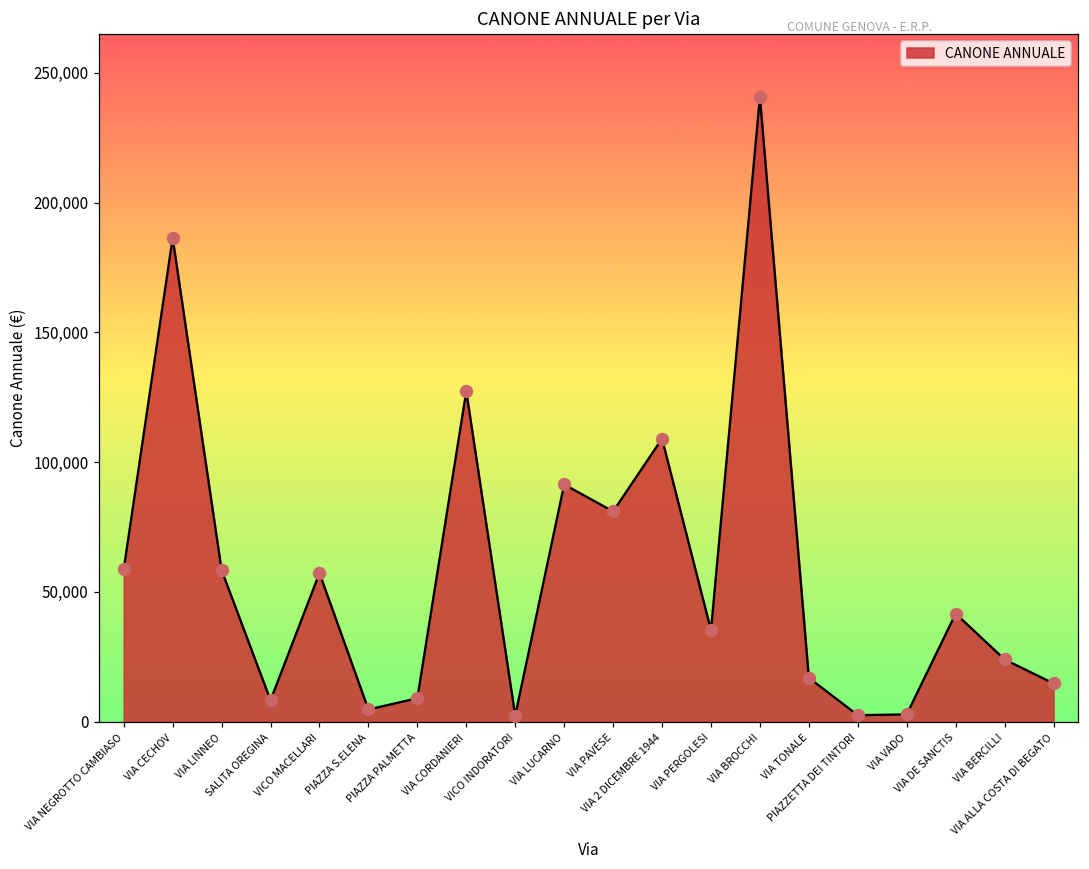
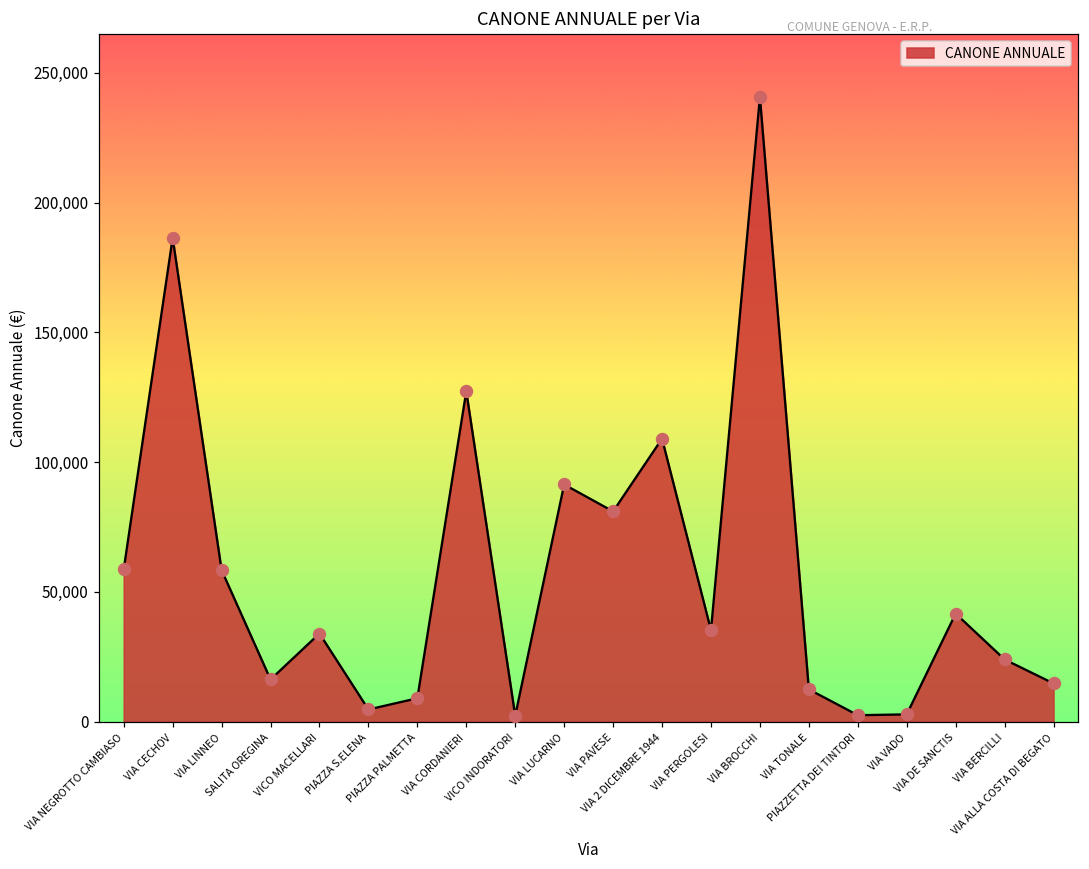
SALITA OREGINA: 8,000 -> 16,000
VICO MACELLARI: 57,000 -> 34,000
VIA TONALE: 17,000 -> 12,000
